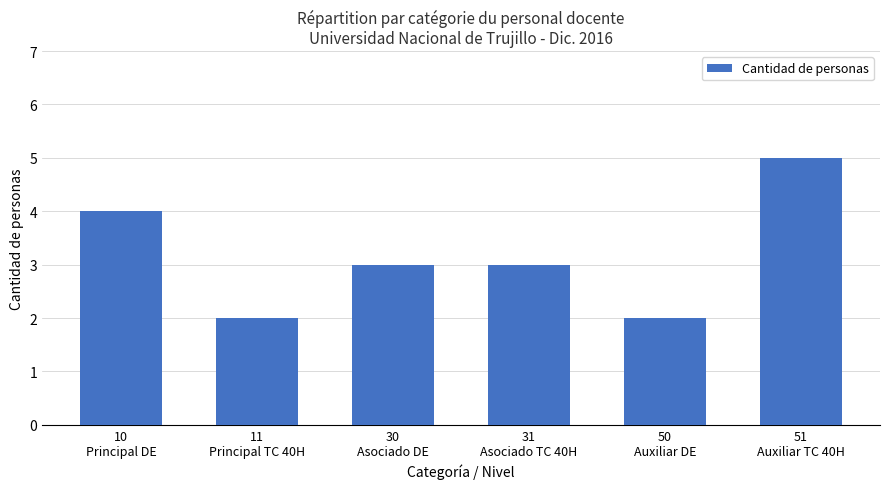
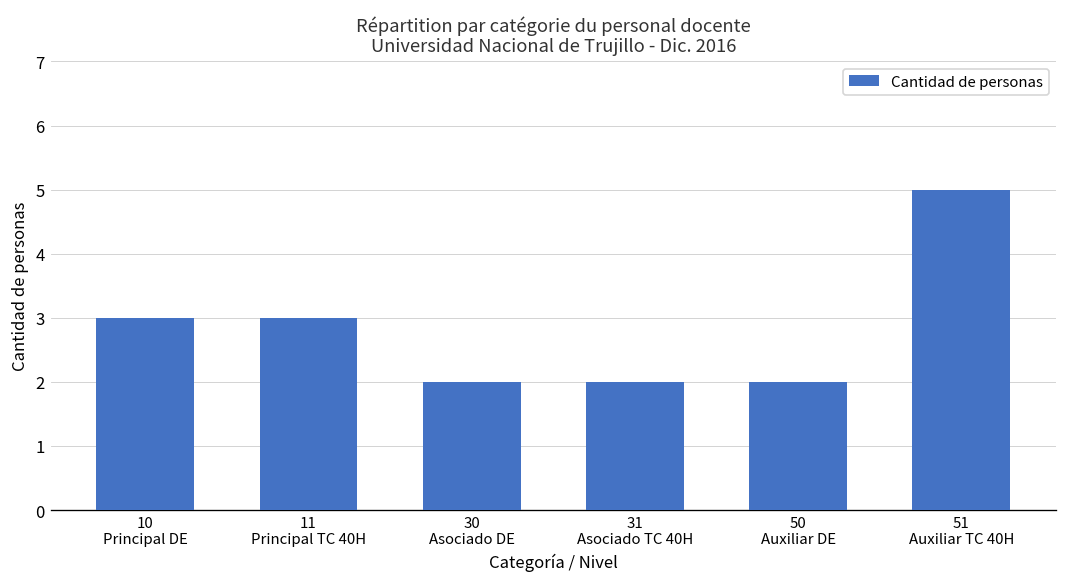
10 Principal DE: 4 -> 3
11 Principal TC 40H: 2 -> 3
30 Asociado DE: 3 -> 2
31 Asociado TC 40H: 3 -> 2
